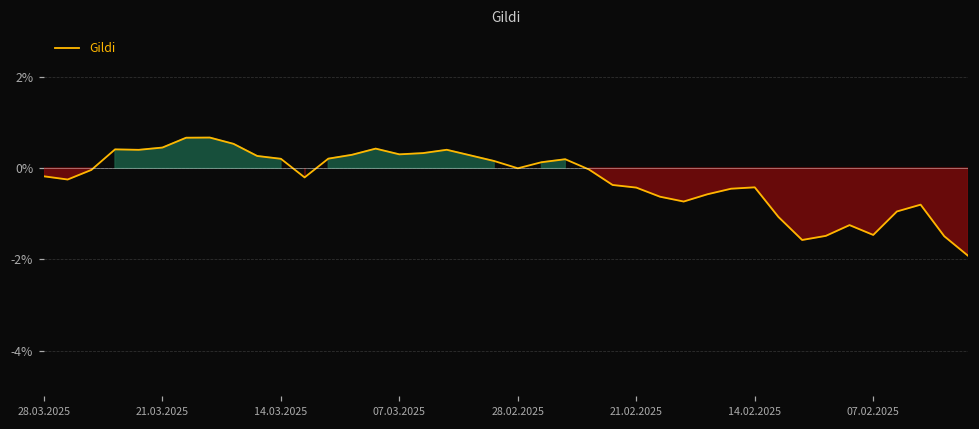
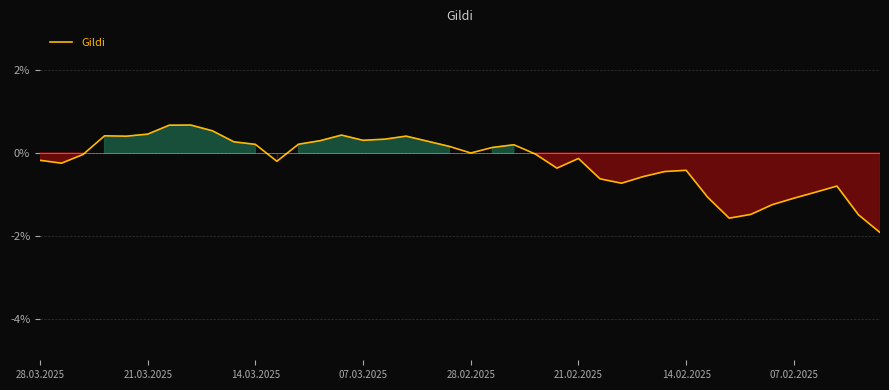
21.02.2025: -0.4% -> -0.1%
07.02.2025: -1.5% -> -1.1%
